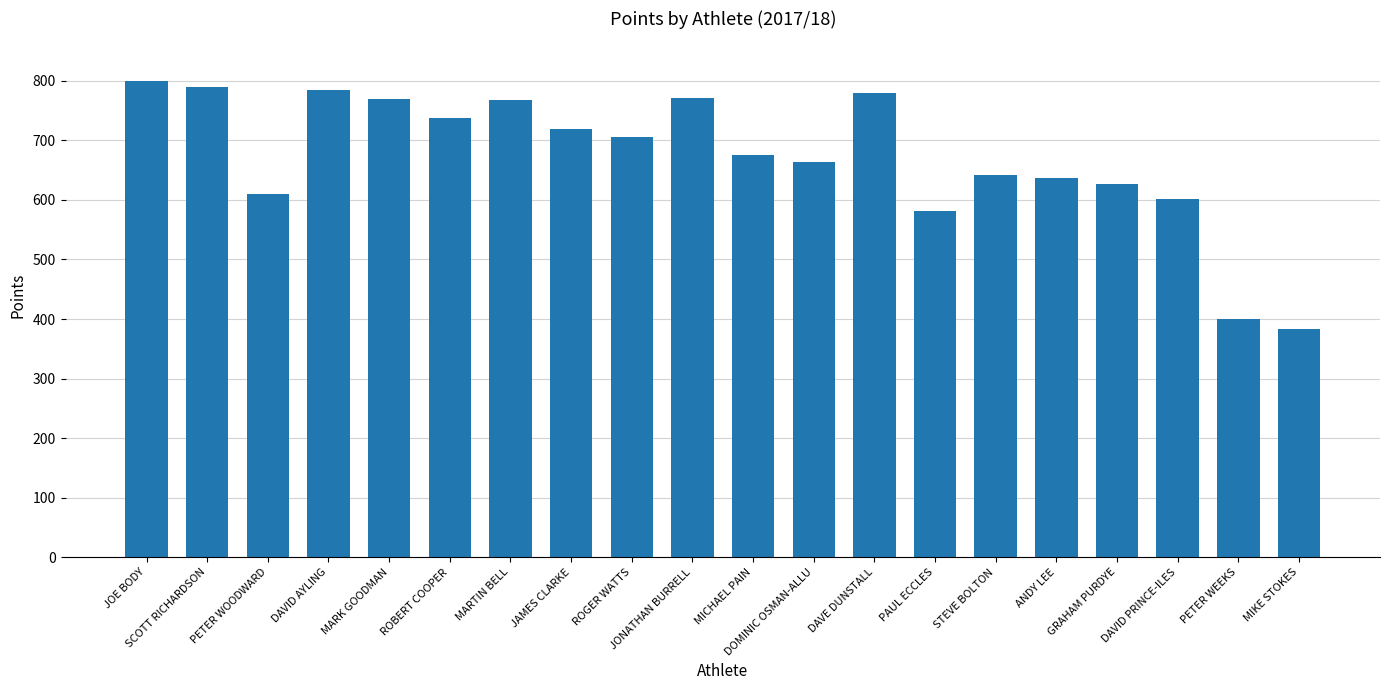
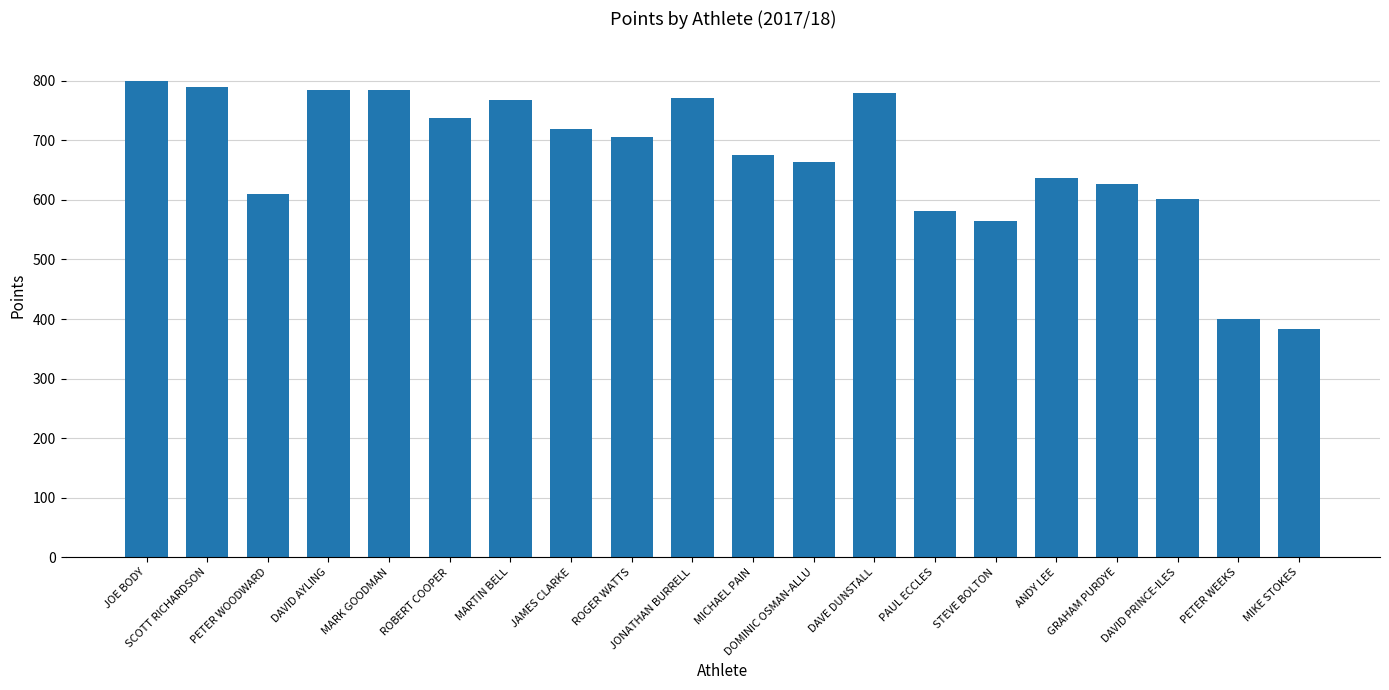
MARK GOODMAN: 770 -> 780
STEVE BOLTON: 640 -> 570
